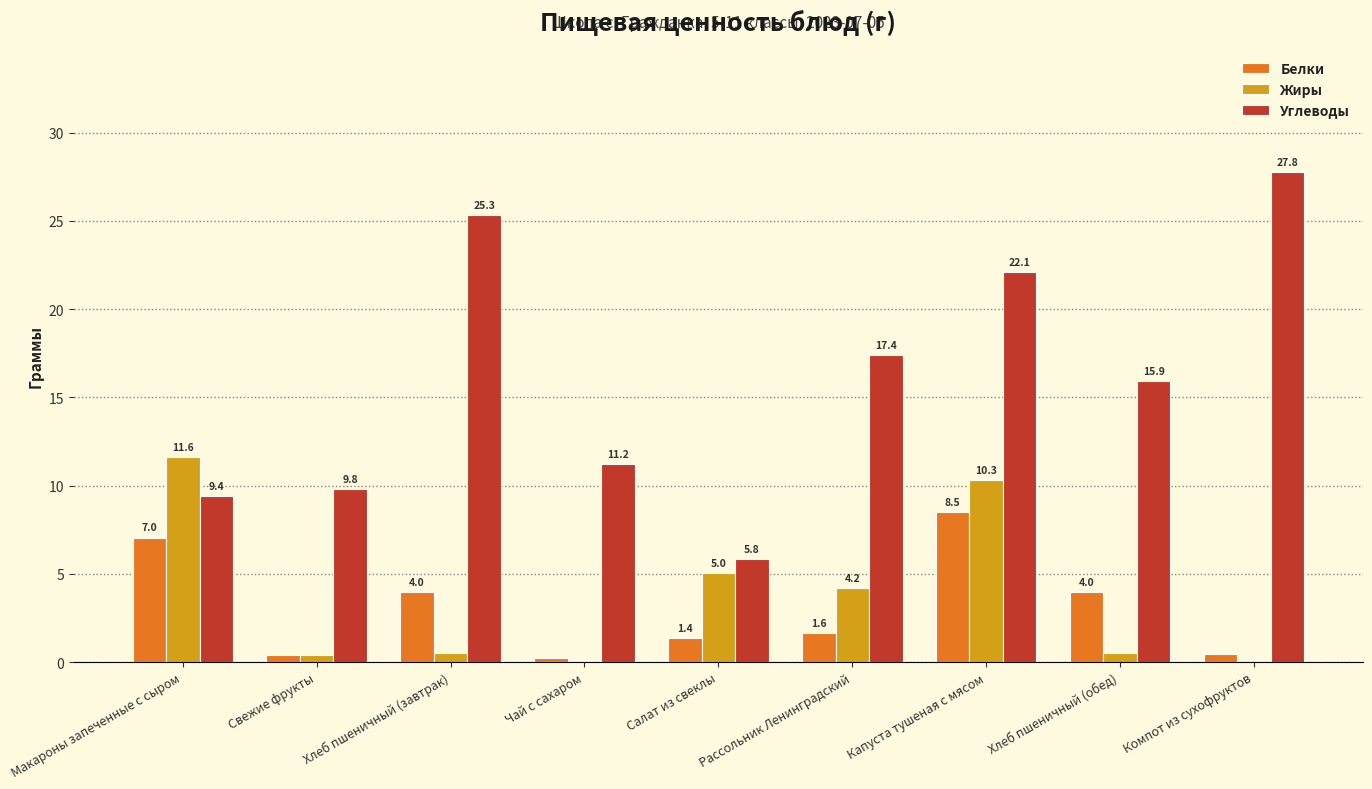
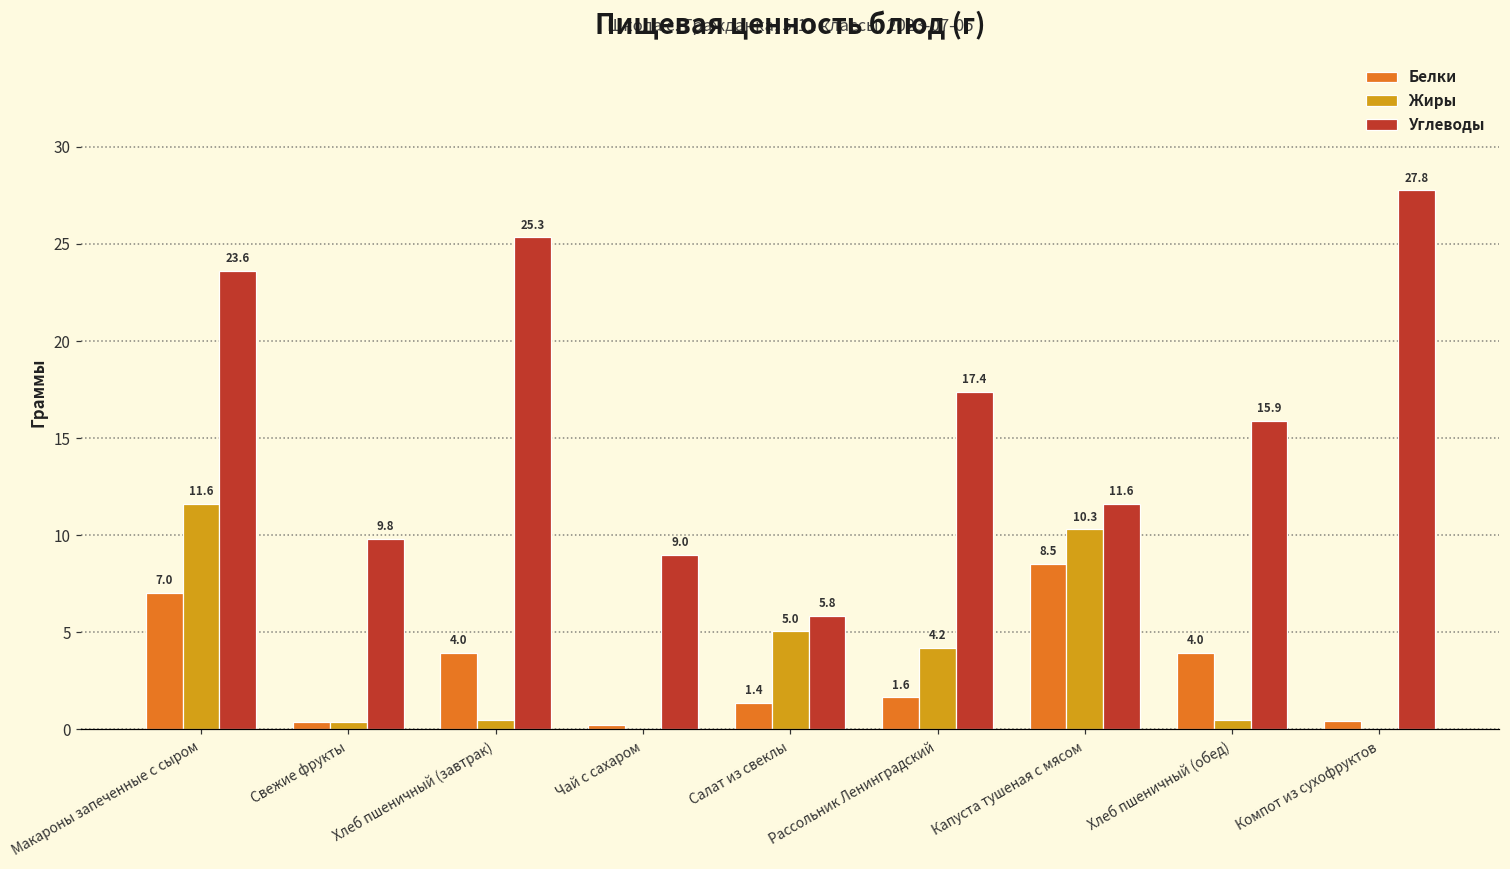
Углеводы, Макароны запеченные с сыром: 9.4 -> 23.6
Углеводы, Чай с сахаром: 11.2 -> 9.0
Углеводы, Капуста тушеная с мясом: 22.1 -> 11.6
